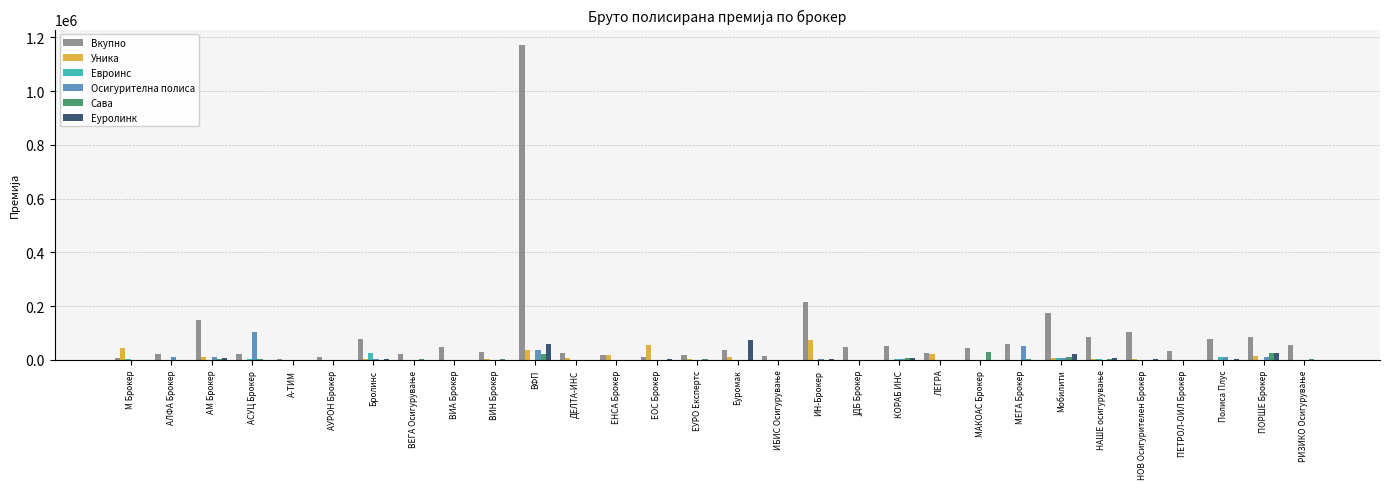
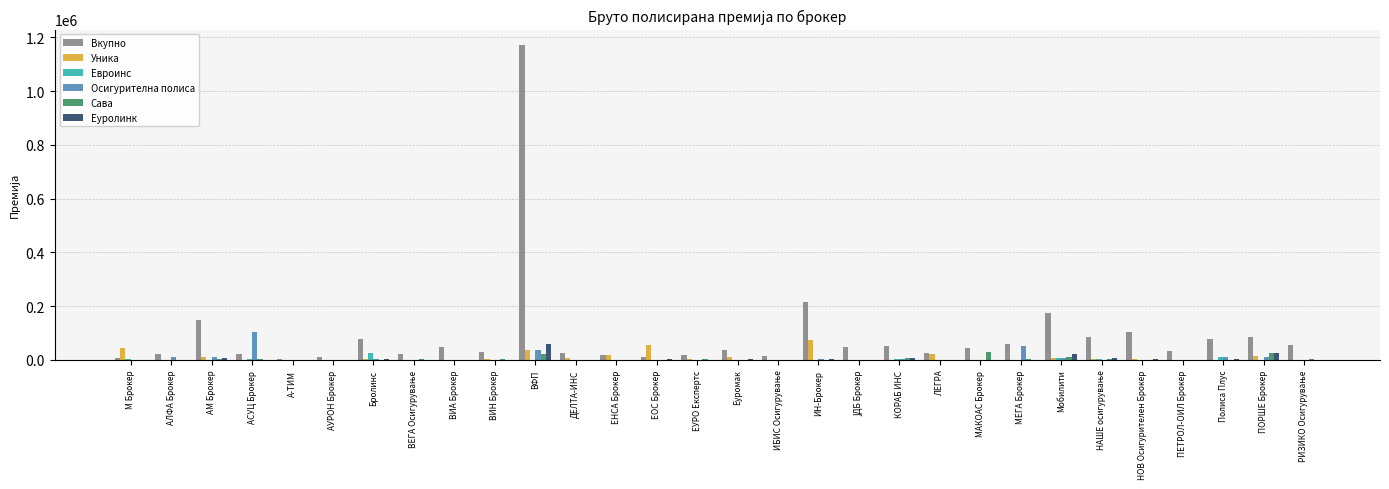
Еуролинк, Еуромак: 70000 -> 0
